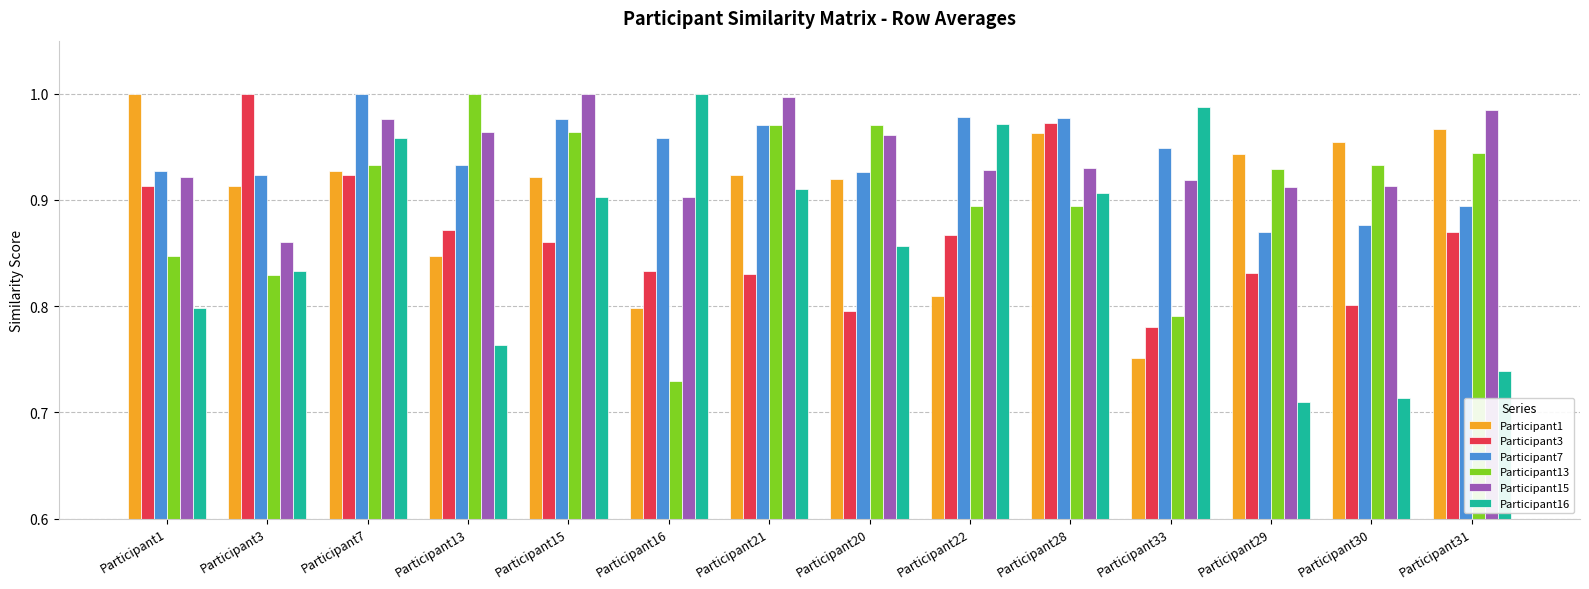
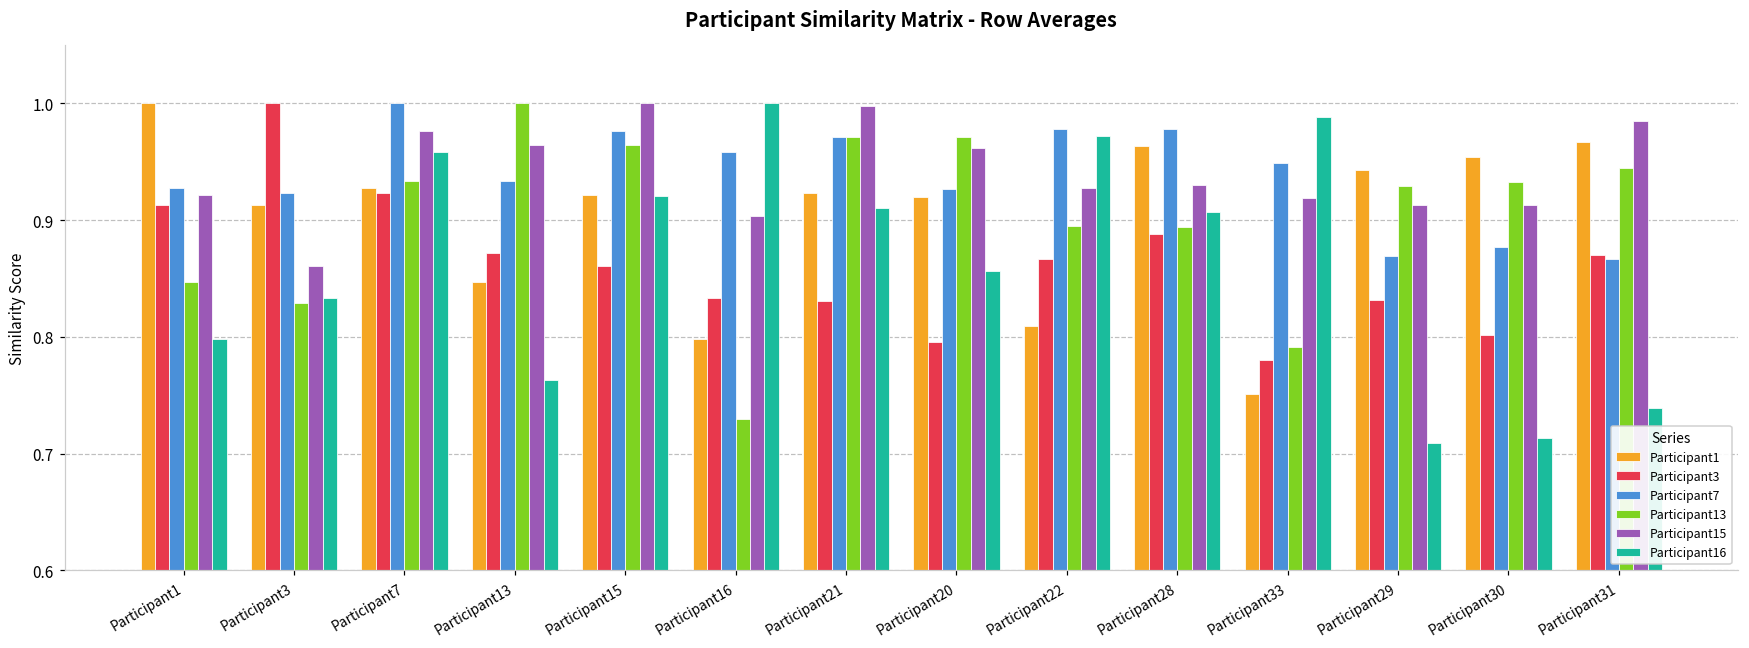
Participant16, Participant15: 0.903 -> 0.921
Participant3, Participant28: 0.972 -> 0.888
Participant7, Participant31: 0.894 -> 0.866
